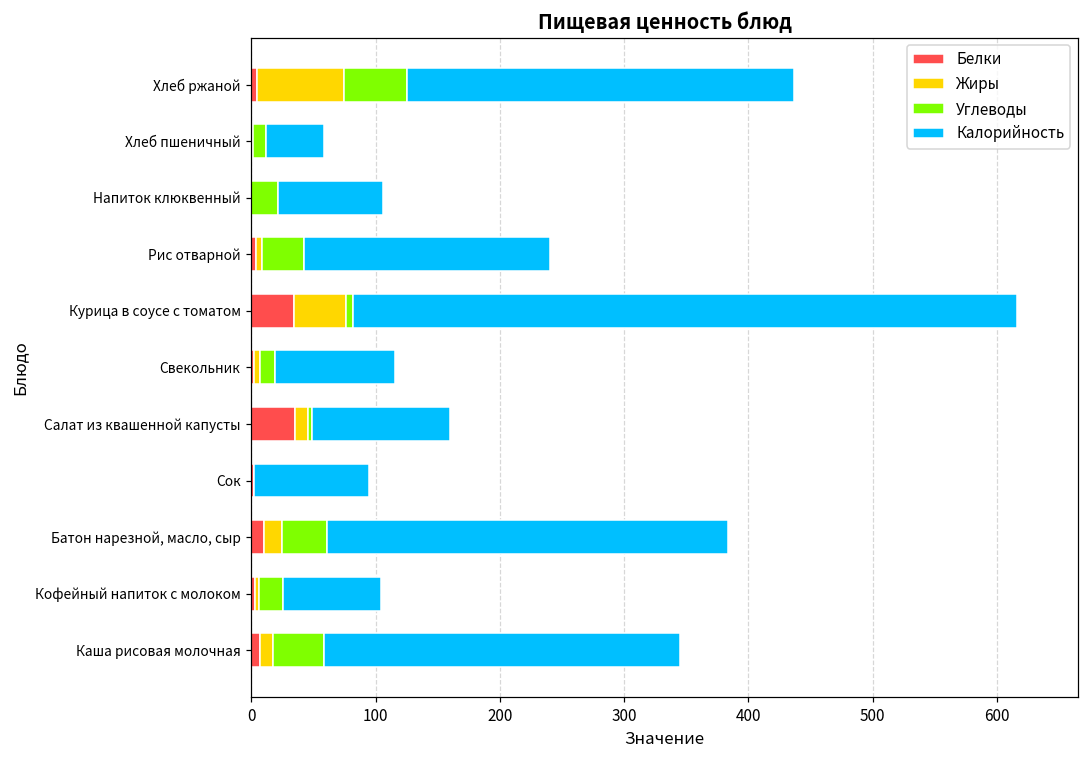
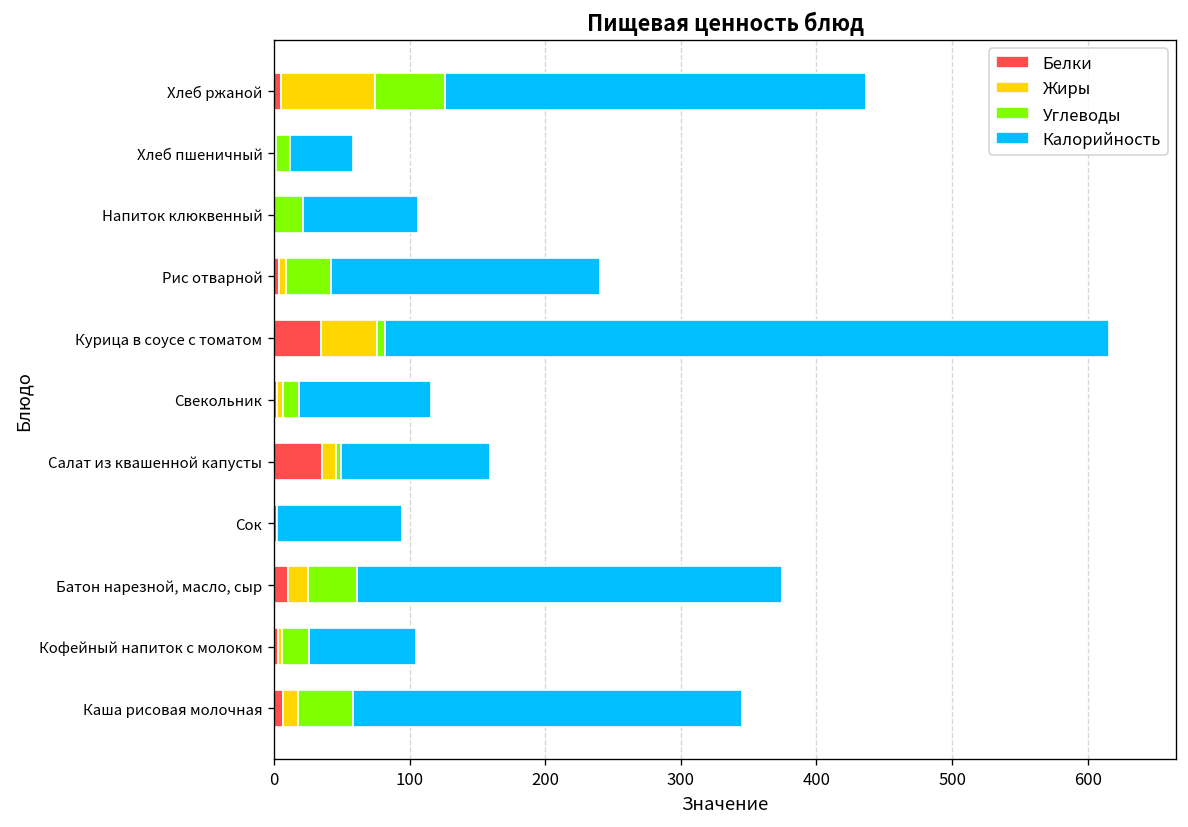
Калорийность, Батон нарезной, масло, сыр: 322 -> 313
